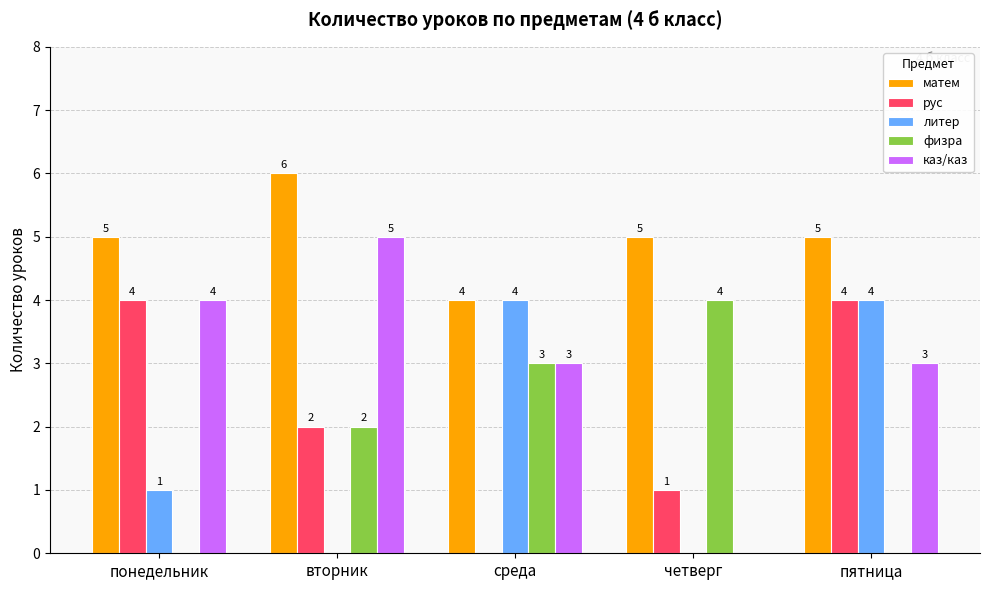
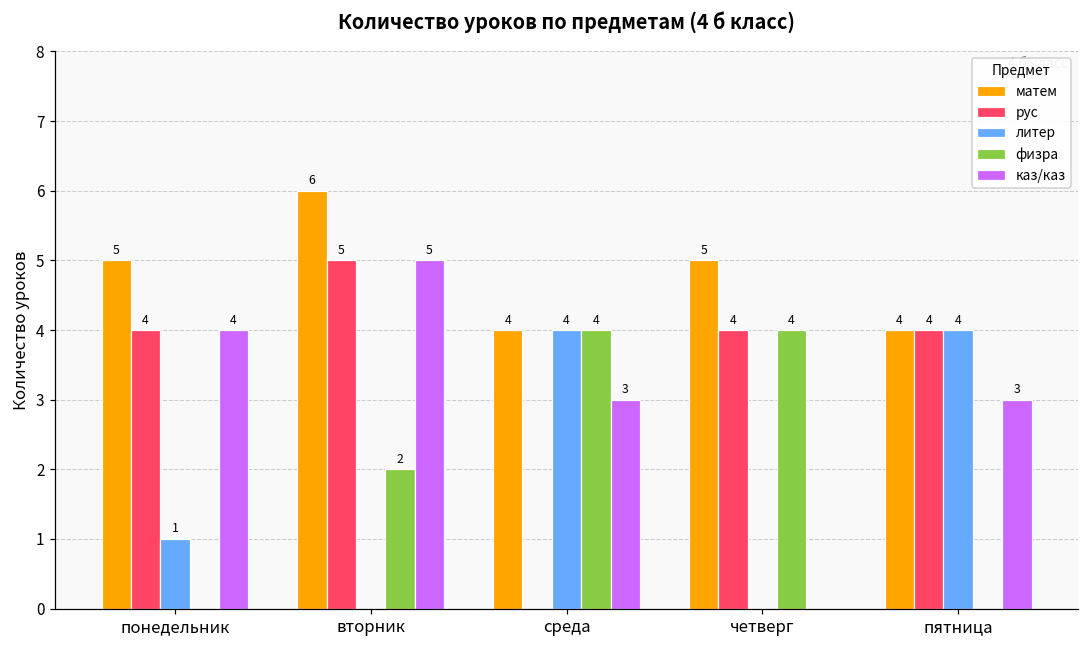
рус, вторник: 2 -> 5
физра, среда: 3 -> 4
рус, четверг: 1 -> 4
матем, пятница: 5 -> 4
